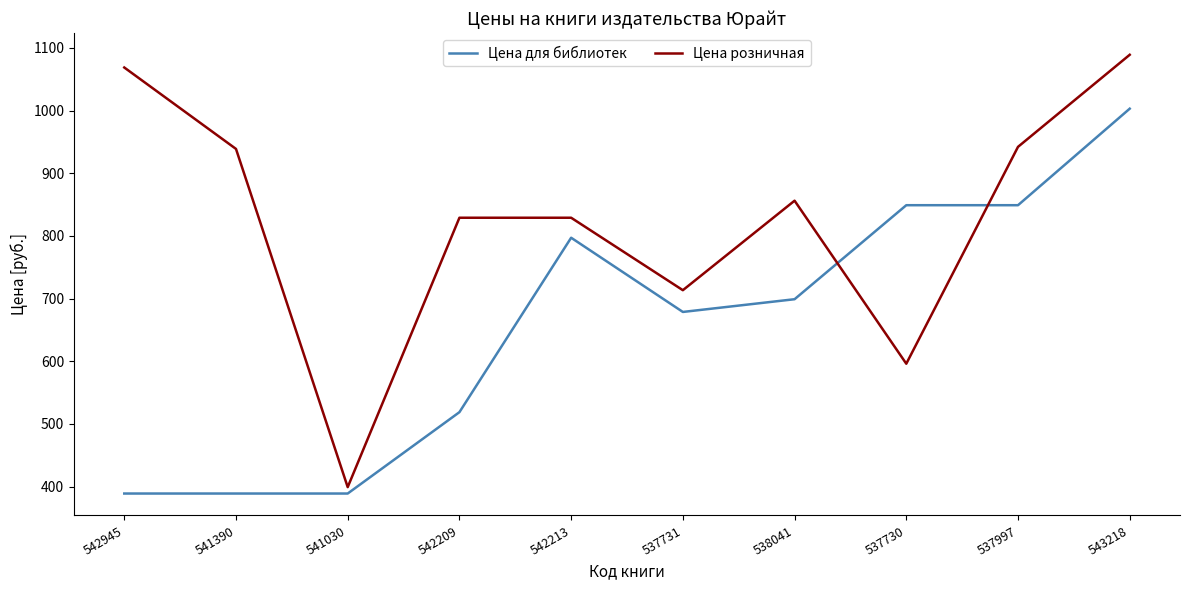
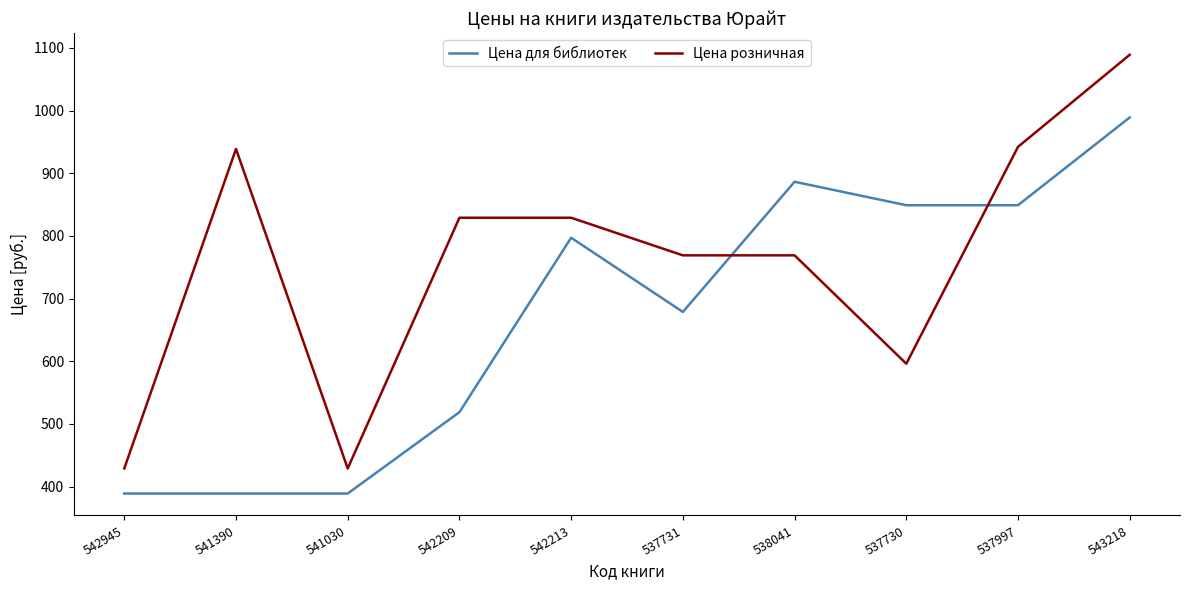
Цена розничная, 542945: 1070 -> 430
Цена розничная, 541030: 400 -> 430
Цена розничная, 537731: 710 -> 770
Цена для библиотек, 538041: 700 -> 890
Цена розничная, 538041: 860 -> 770
Цена для библиотек, 543218: 1000 -> 990
